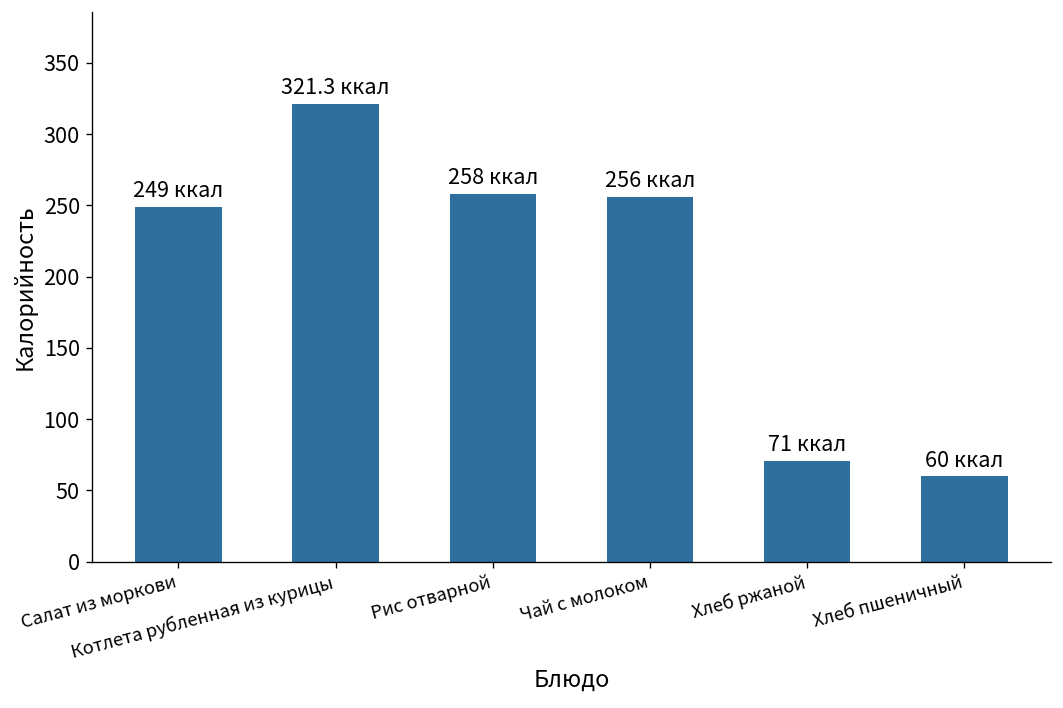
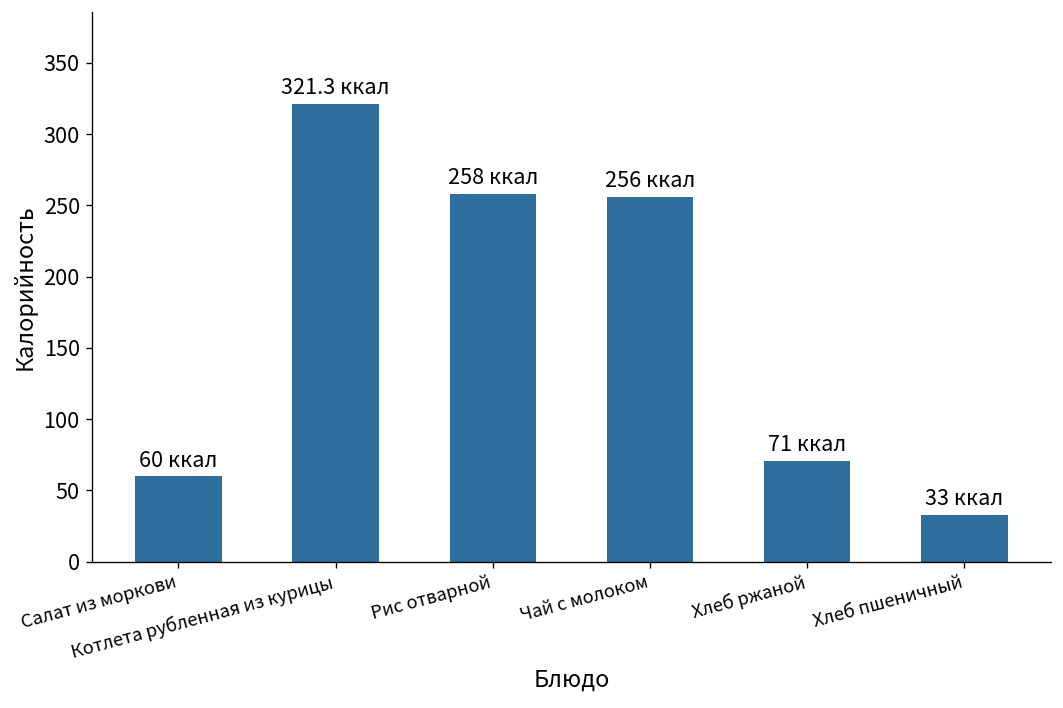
Салат из моркови: 249 -> 60
Хлеб пшеничный: 60 -> 33
